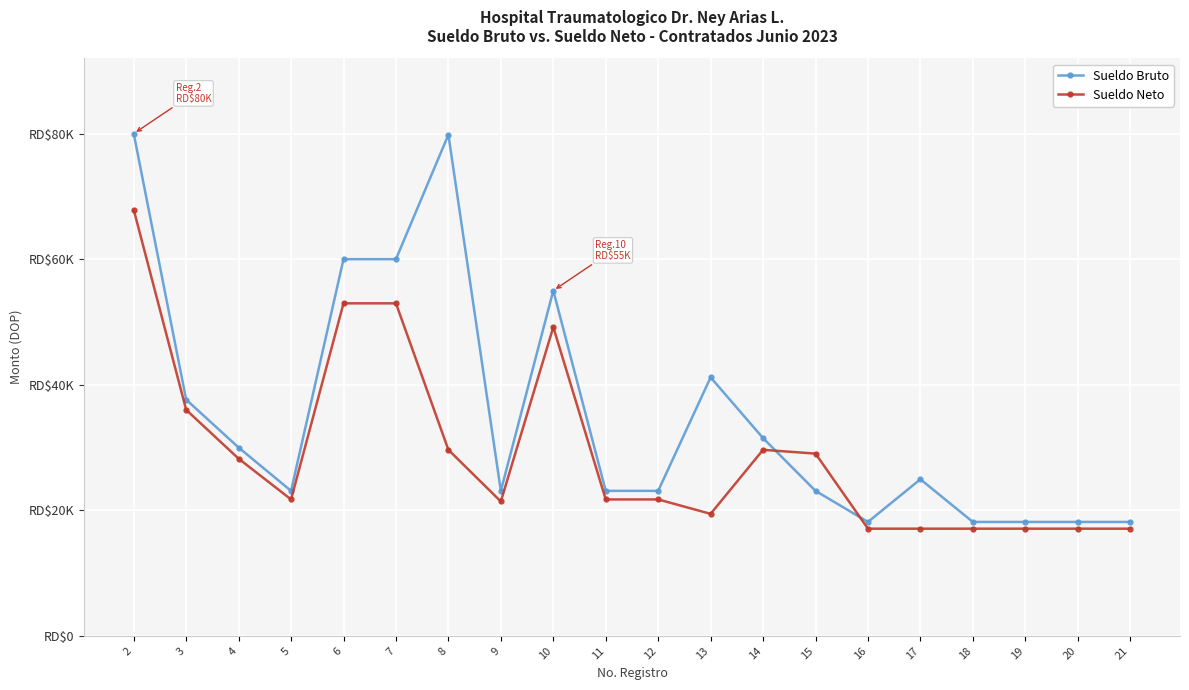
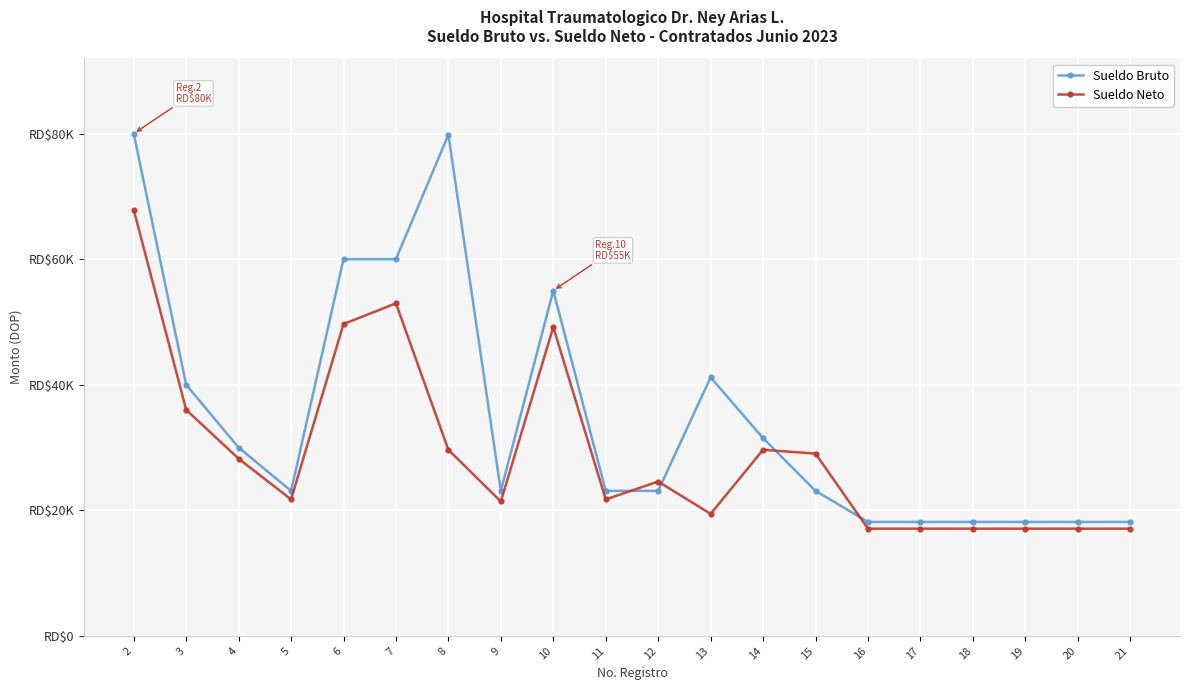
Sueldo Bruto, 3: RD$38000 -> RD$40000
Sueldo Neto, 6: RD$53000 -> RD$50000
Sueldo Neto, 12: RD$22000 -> RD$25000
Sueldo Bruto, 17: RD$25000 -> RD$18000
